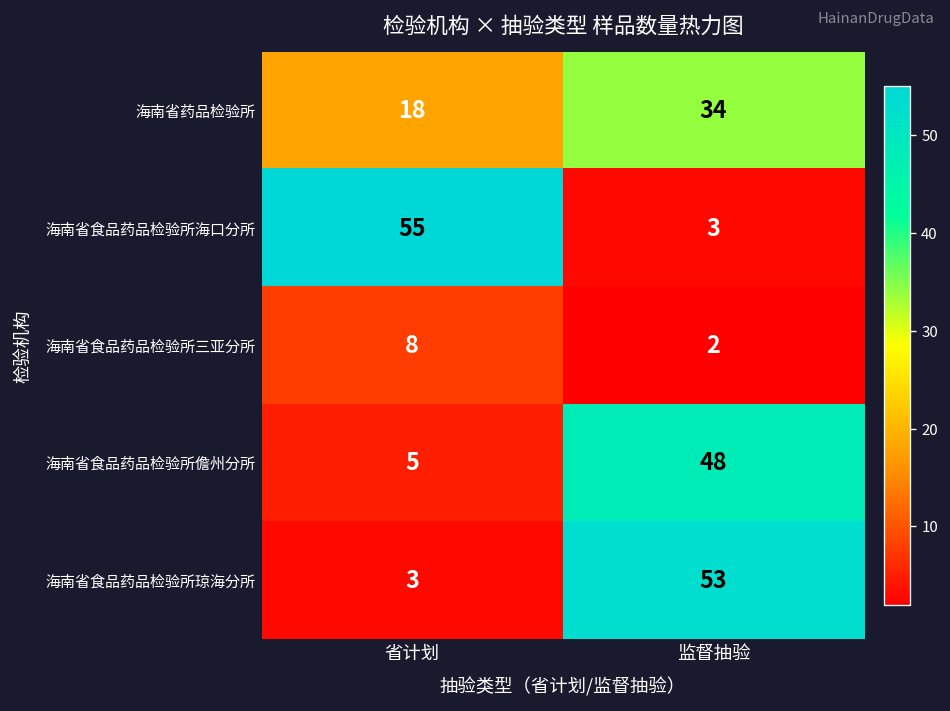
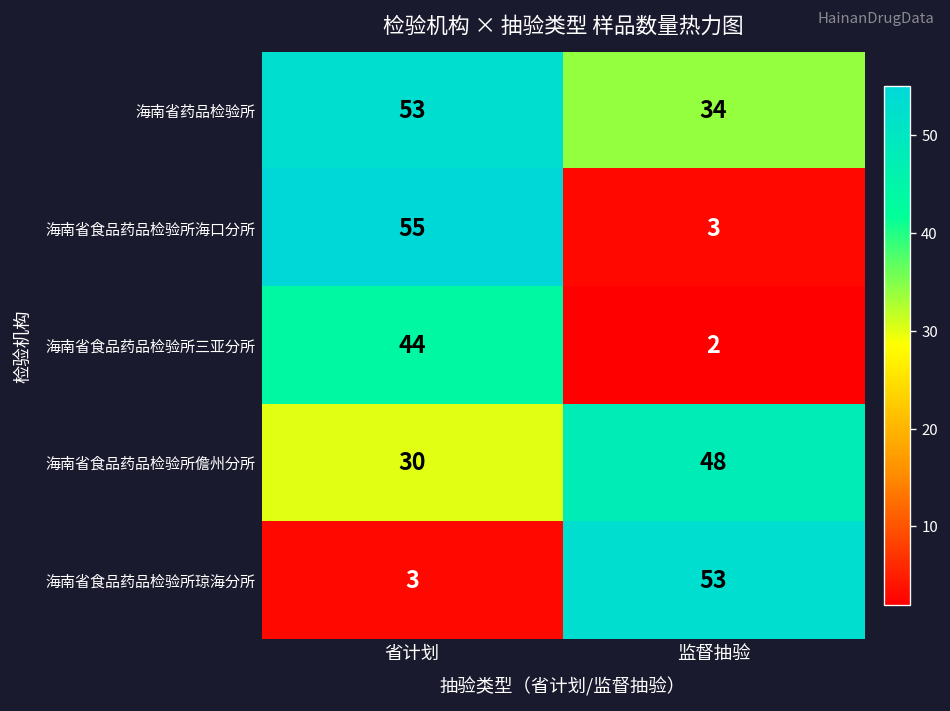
海南省药品检验所, 省计划: 18 -> 53
海南省食品药品检验所三亚分所, 省计划: 8 -> 44
海南省食品药品检验所儋州分所, 省计划: 5 -> 30
